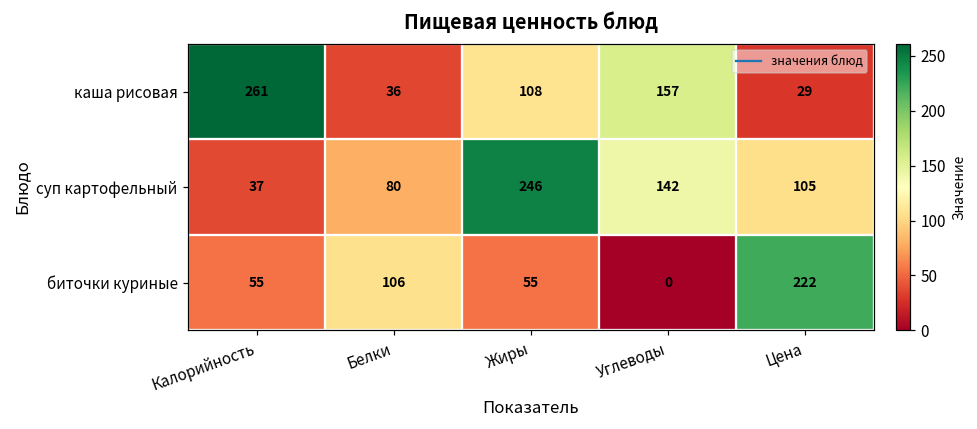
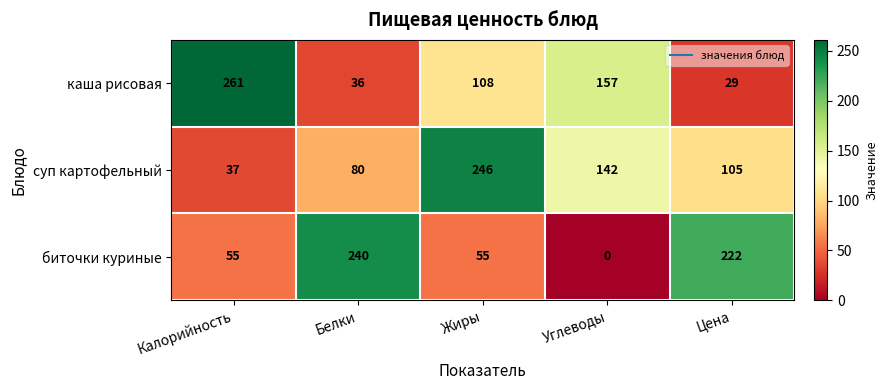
биточки куриные, Белки: 106 -> 240
